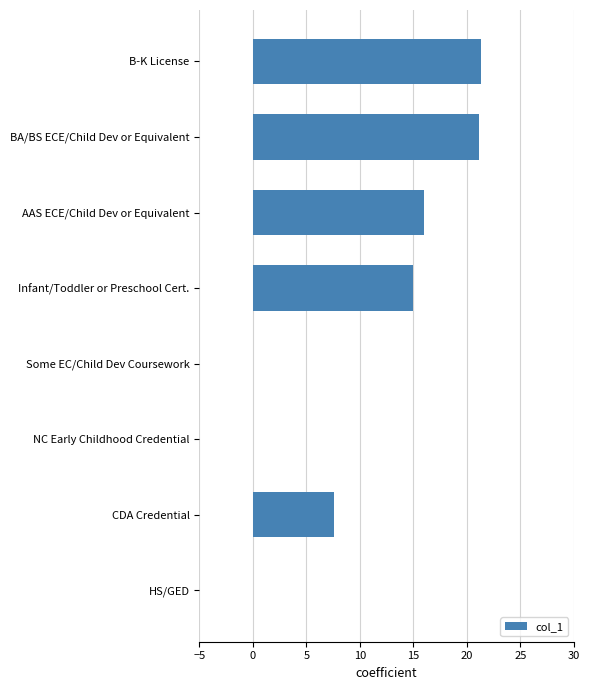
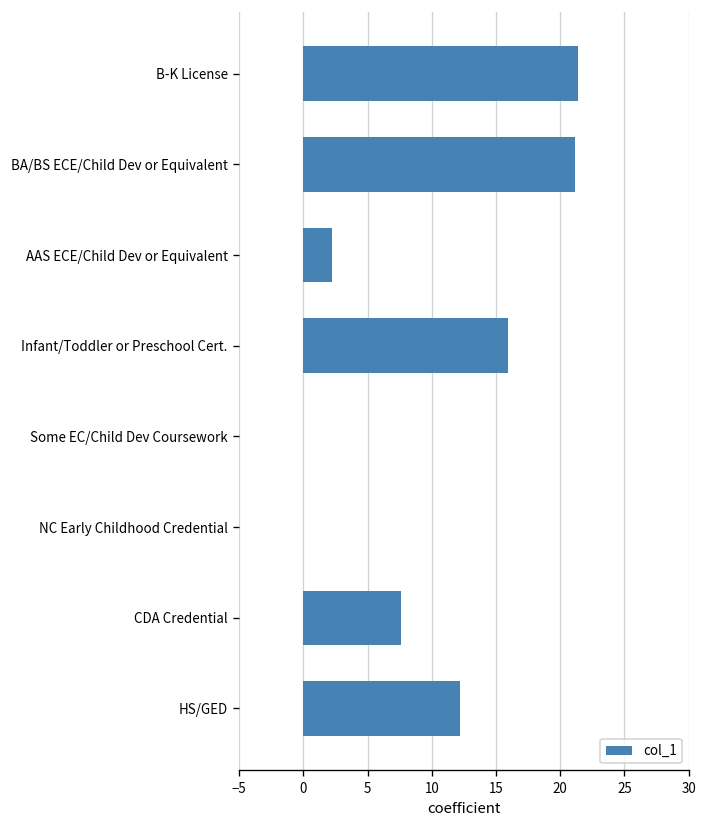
AAS ECE/Child Dev or Equivalent: 16.0 -> 2.2
Infant/Toddler or Preschool Cert.: 14.9 -> 15.9
HS/GED: 0.0 -> 12.2
